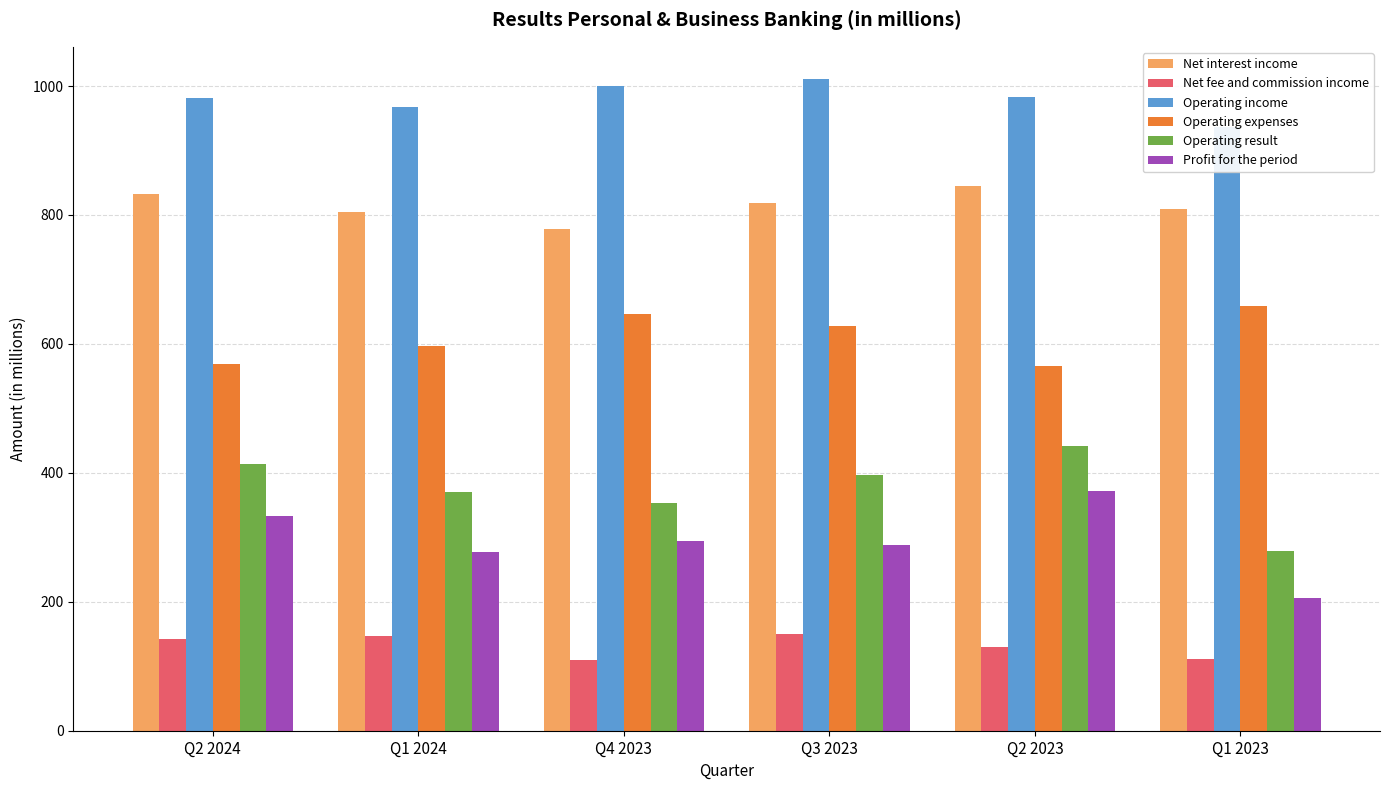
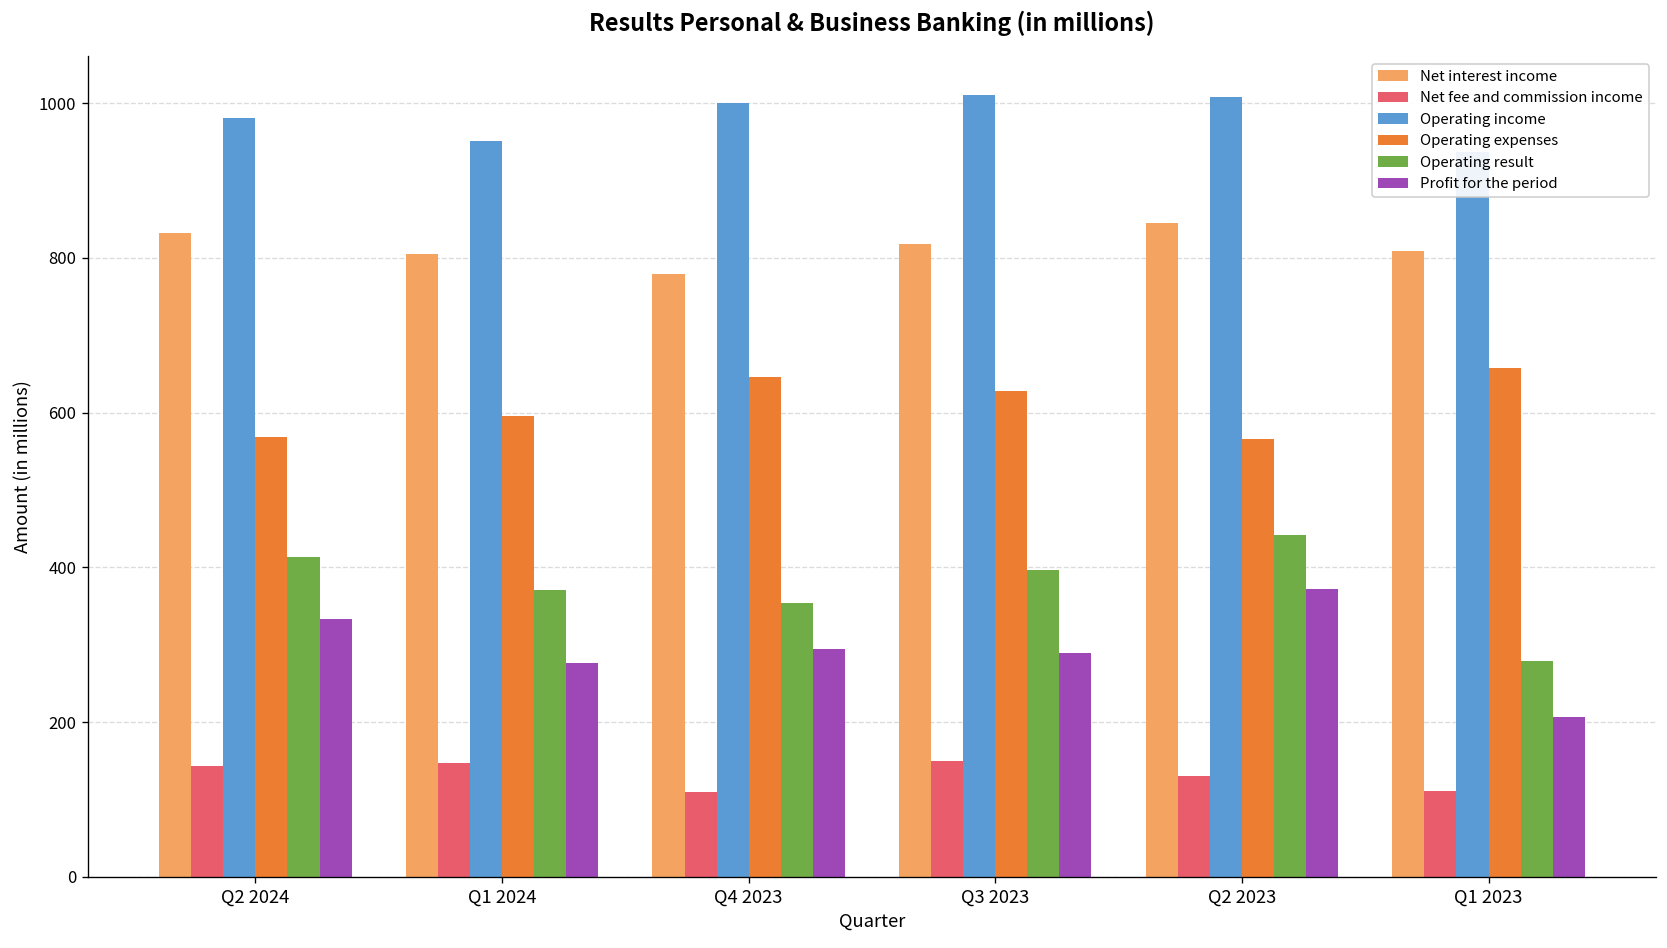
Operating income, Q1 2024: 970 -> 950
Operating income, Q2 2023: 980 -> 1010
